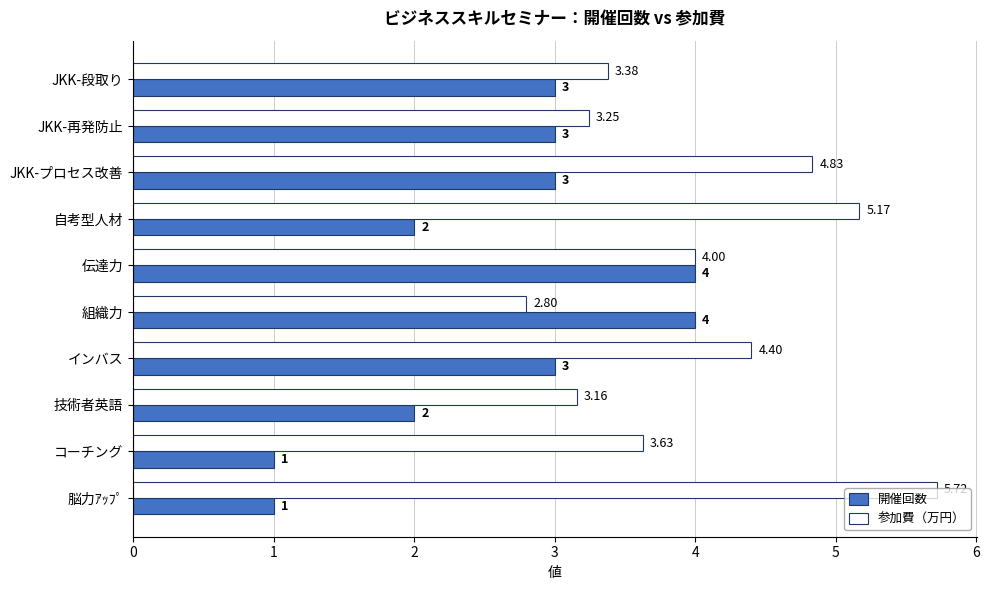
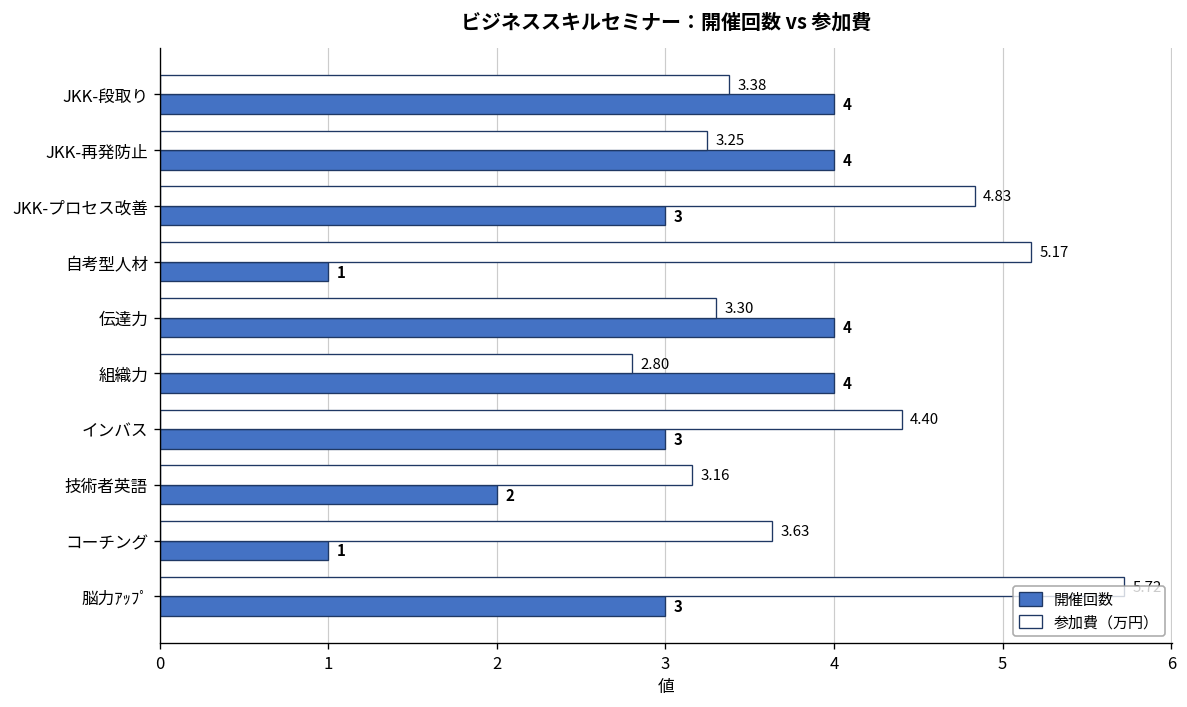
開催回数, JKK-段取り: 3 -> 4
開催回数, JKK-再発防止: 3 -> 4
開催回数, 自考型人材: 2 -> 1
参加費（万円）, 伝達力: 4.00 -> 3.30
開催回数, 脳力ｱｯﾌﾟ: 1 -> 3
